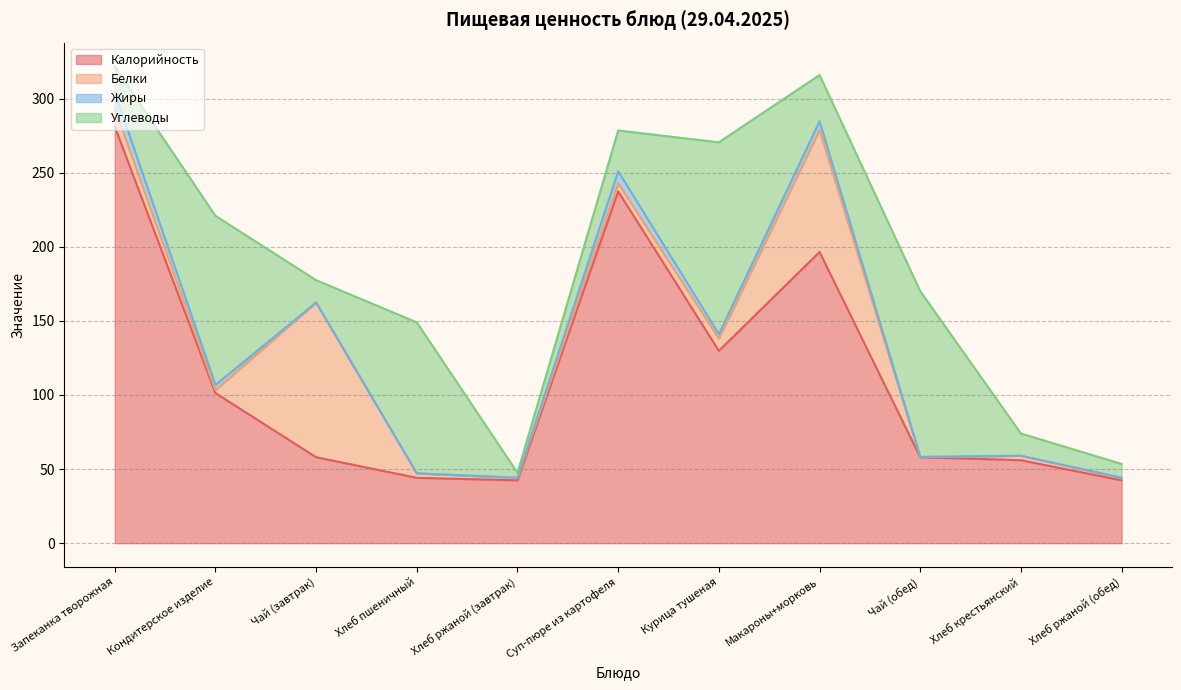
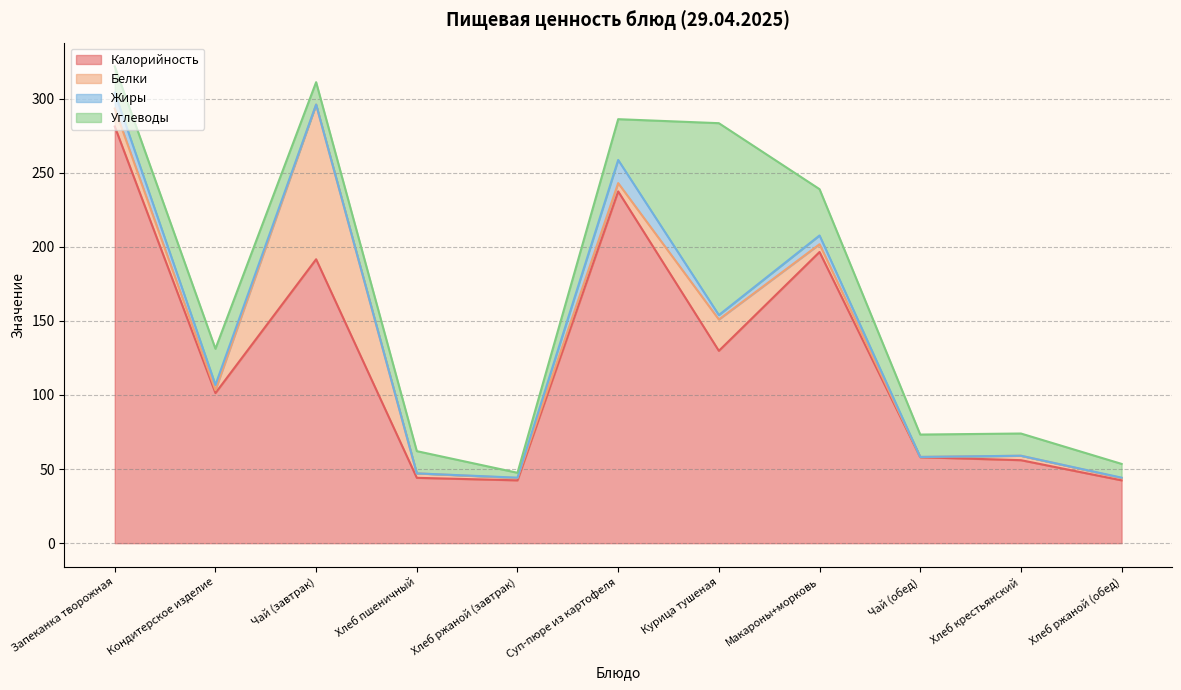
Углеводы, Кондитерское изделие: 114 -> 24
Калорийность, Чай (завтрак): 58 -> 192
Углеводы, Хлеб пшеничный: 102 -> 15
Жиры, Суп-пюре из картофеля: 8 -> 16
Белки, Курица тушеная: 8 -> 21
Белки, Макароны+морковь: 82 -> 5
Углеводы, Чай (обед): 112 -> 15
